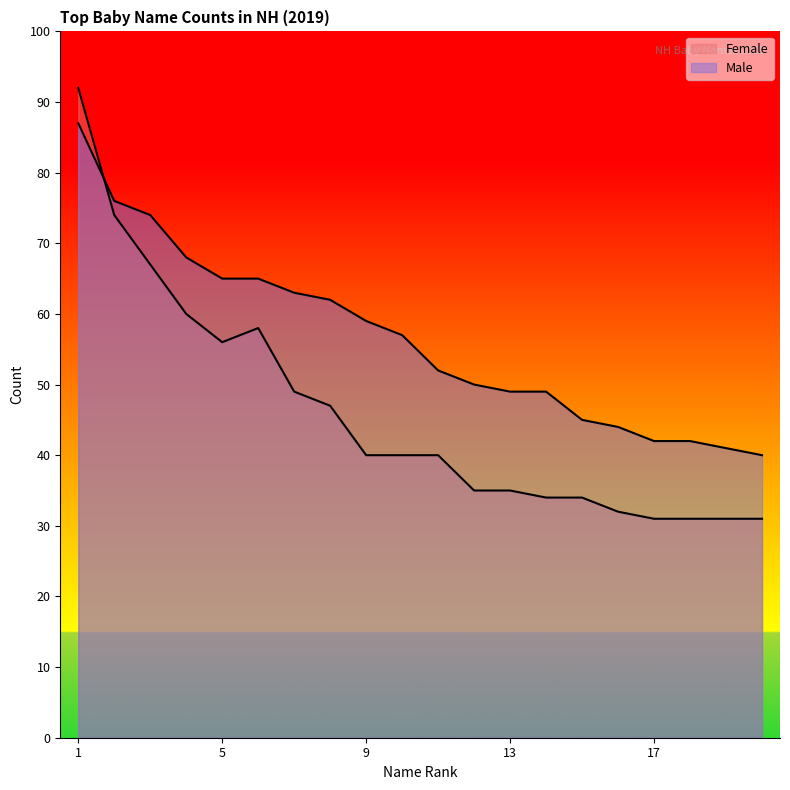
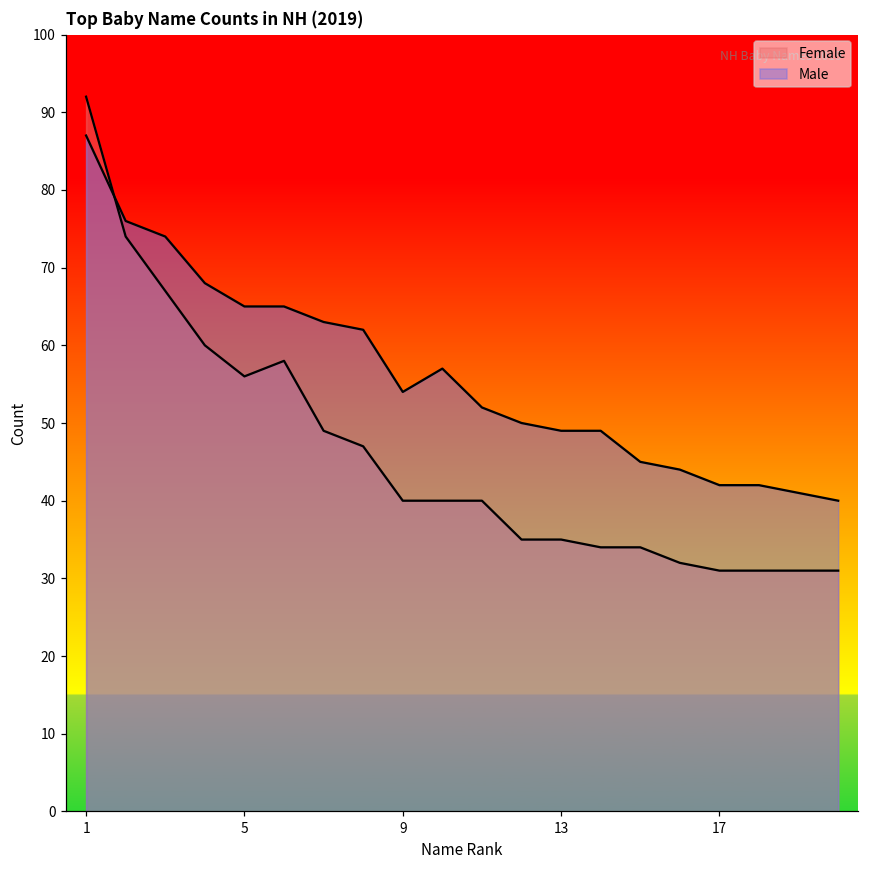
Male, 9: 59 -> 54
